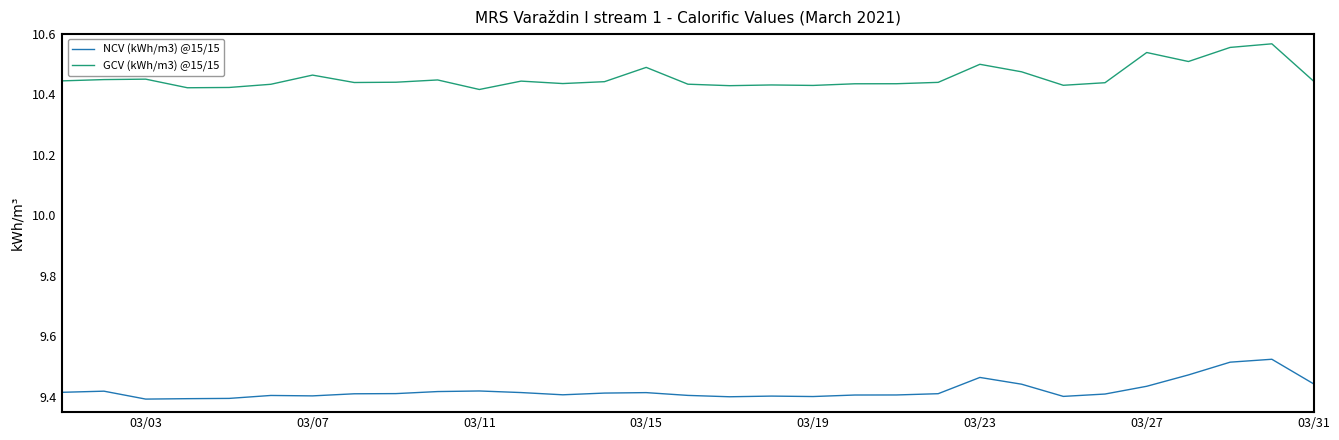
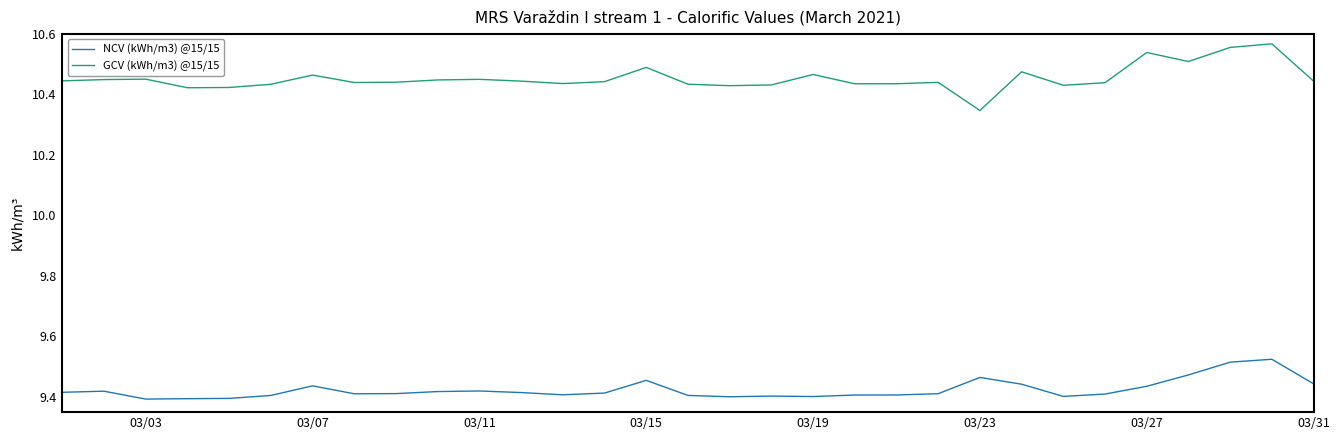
NCV (kWh/m3) @15/15, 03/07: 9.40 -> 9.44
GCV (kWh/m3) @15/15, 03/11: 10.42 -> 10.45
NCV (kWh/m3) @15/15, 03/15: 9.41 -> 9.45
GCV (kWh/m3) @15/15, 03/19: 10.43 -> 10.46
GCV (kWh/m3) @15/15, 03/23: 10.50 -> 10.35
